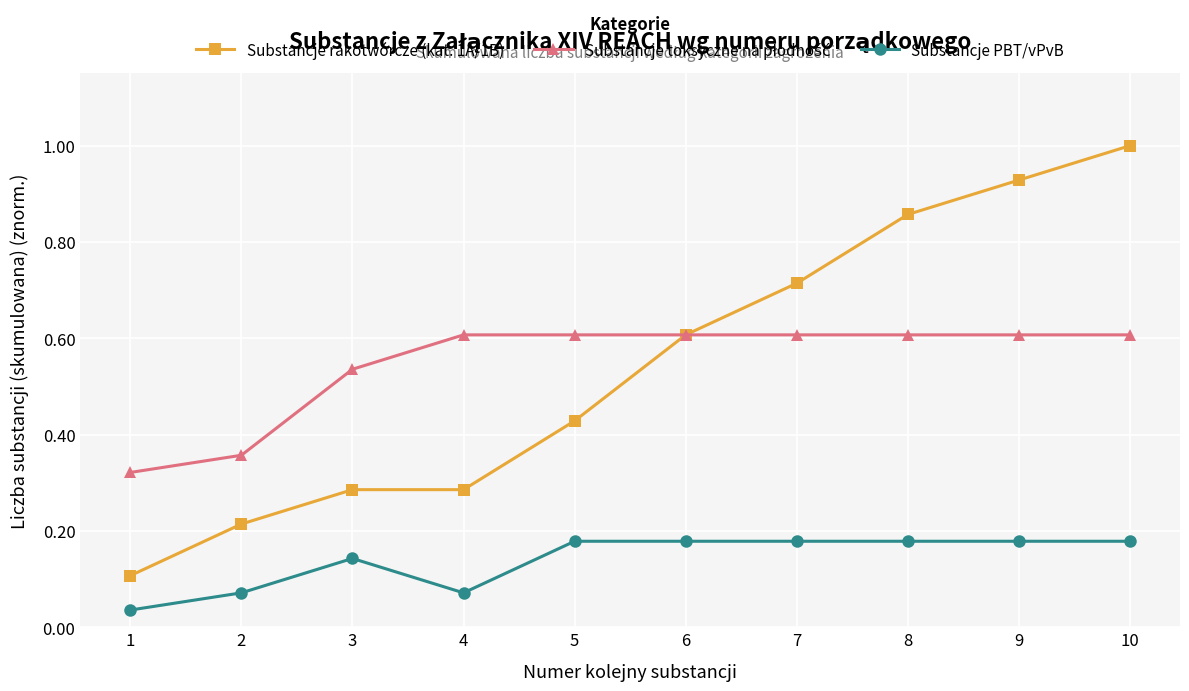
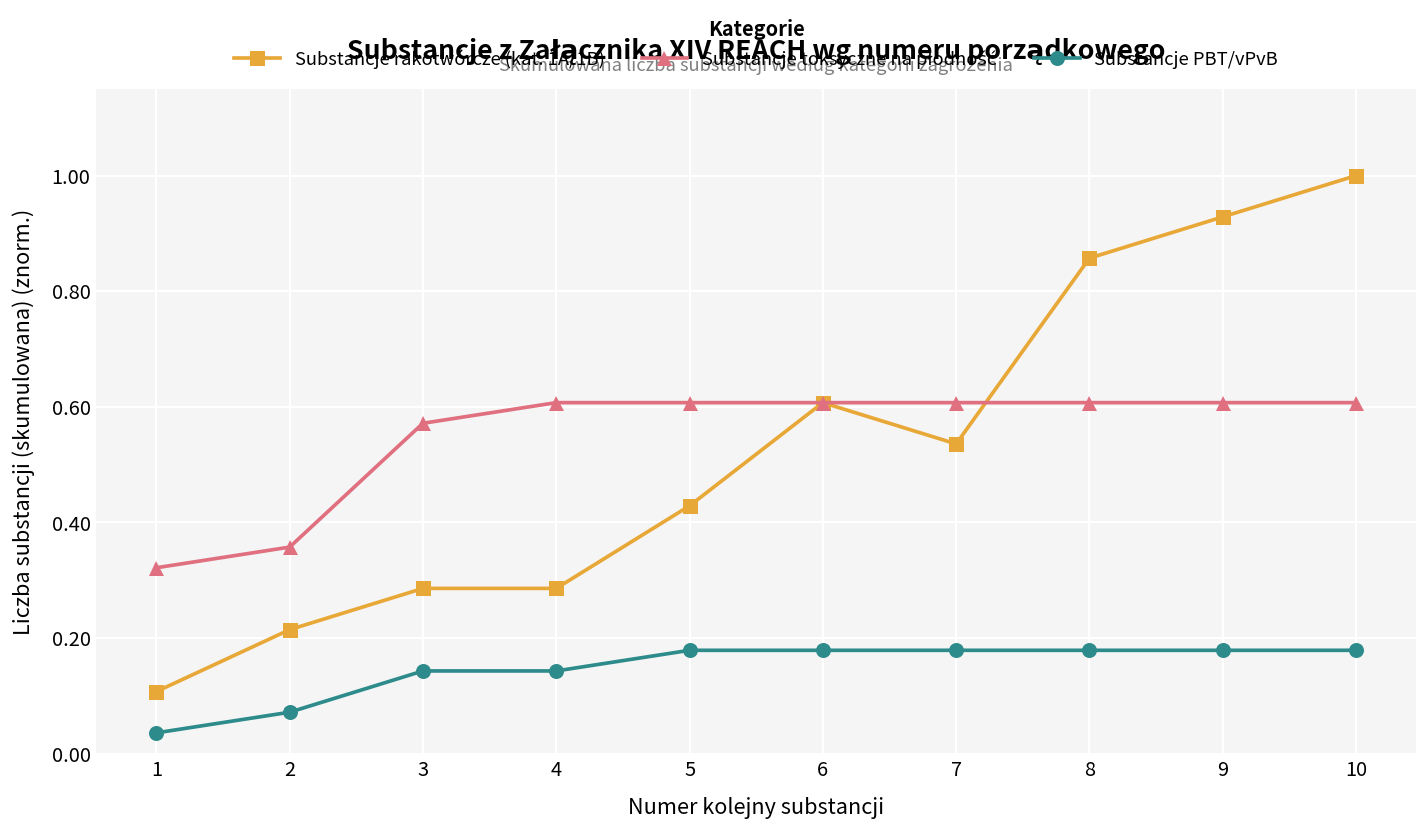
Substancje toksyczne na płodność, 3: 0.54 -> 0.57
Substancje PBT/vPvB, 4: 0.07 -> 0.14
Substancje rakotwórcze (kat. 1A/1B), 7: 0.71 -> 0.54
